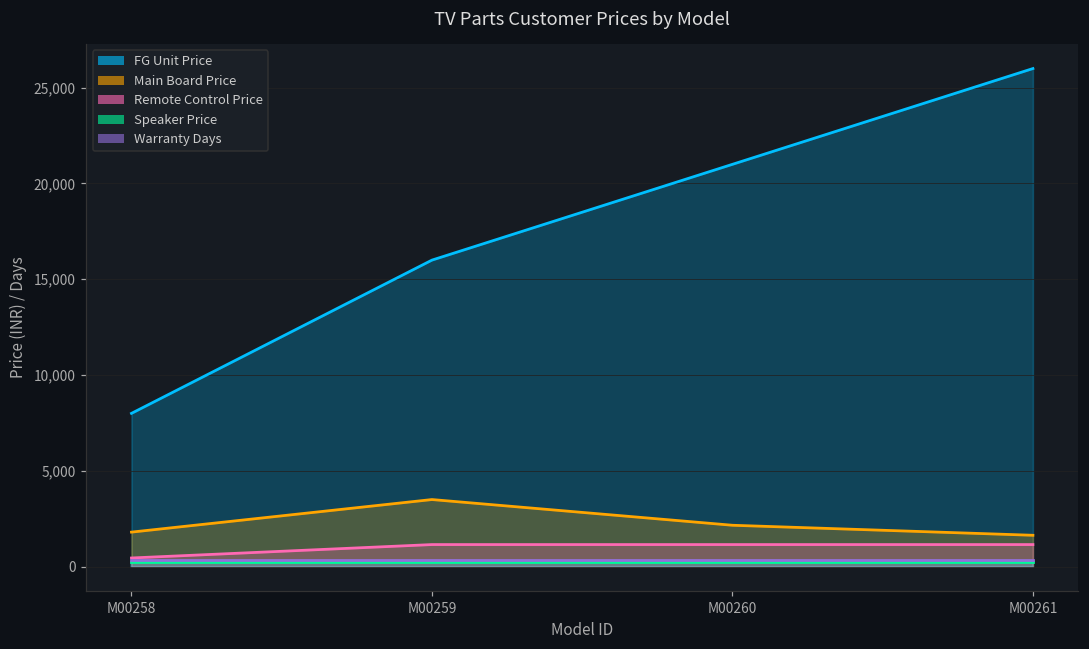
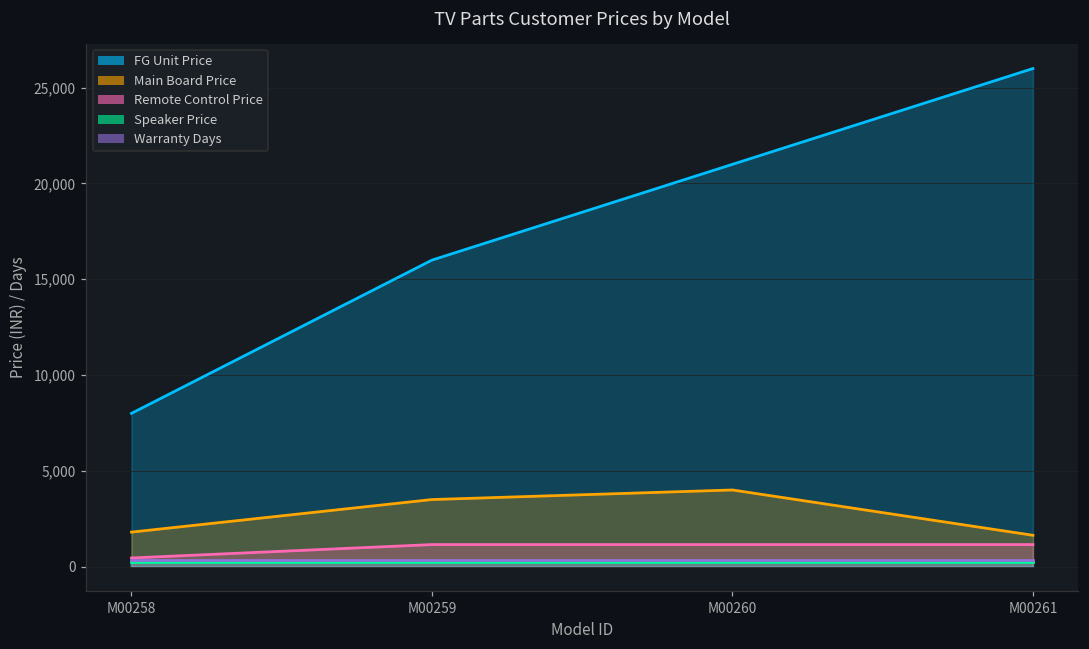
Main Board Price, M00260: 2,200 -> 4,000
